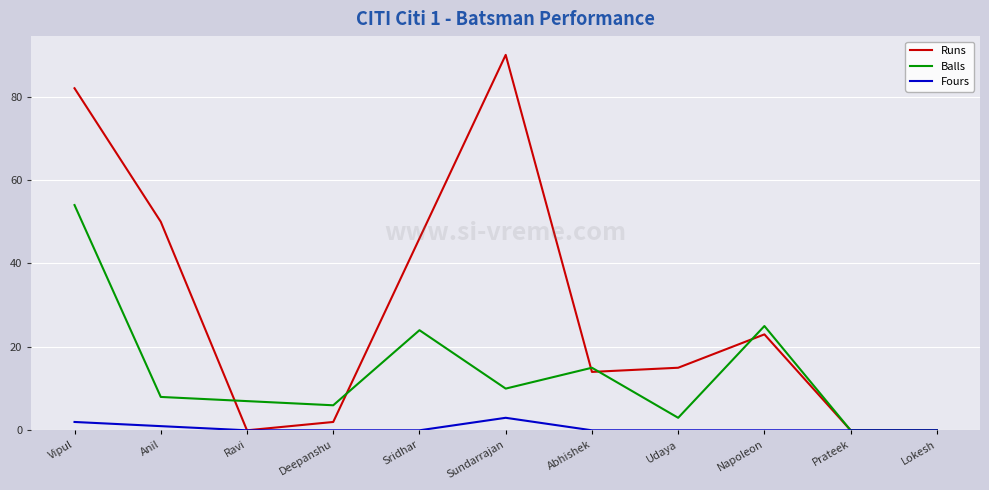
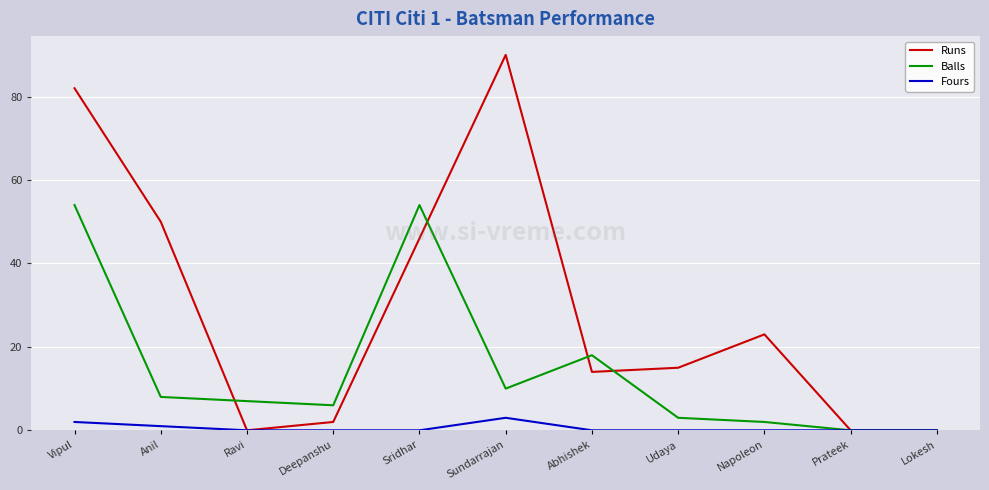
Balls, Sridhar: 24 -> 54
Balls, Abhishek: 15 -> 18
Balls, Napoleon: 25 -> 2
